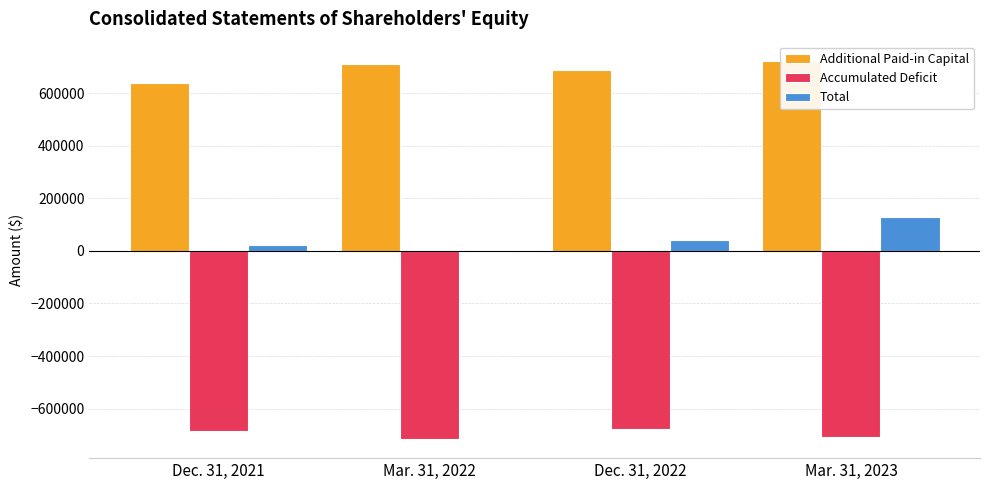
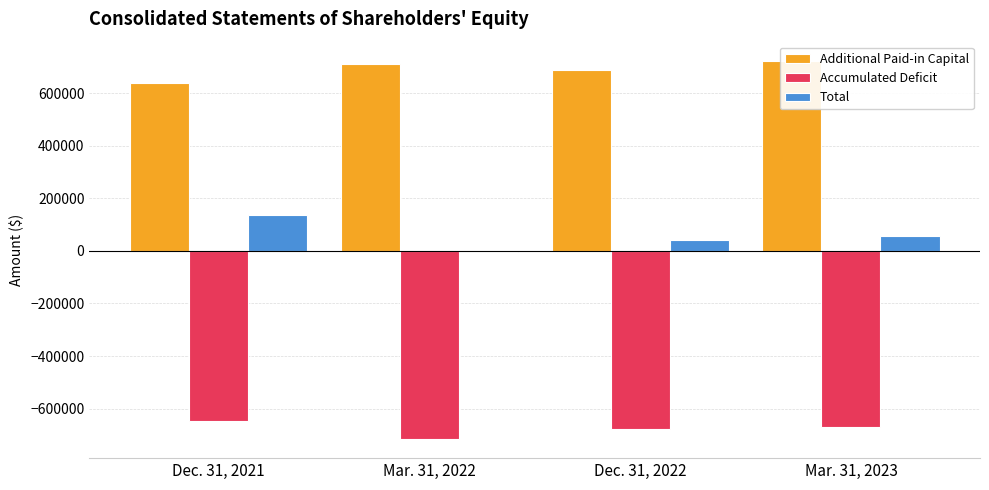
Accumulated Deficit, Dec. 31, 2021: -680000 -> -650000
Total, Dec. 31, 2021: 20000 -> 140000
Accumulated Deficit, Mar. 31, 2023: -710000 -> -670000
Total, Mar. 31, 2023: 130000 -> 50000
